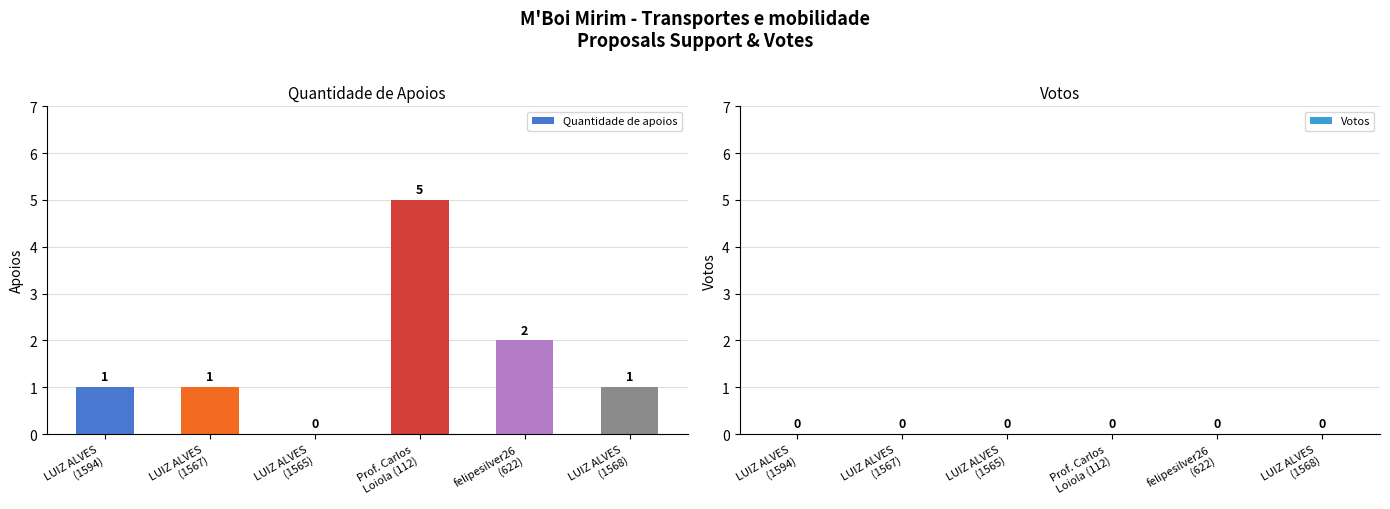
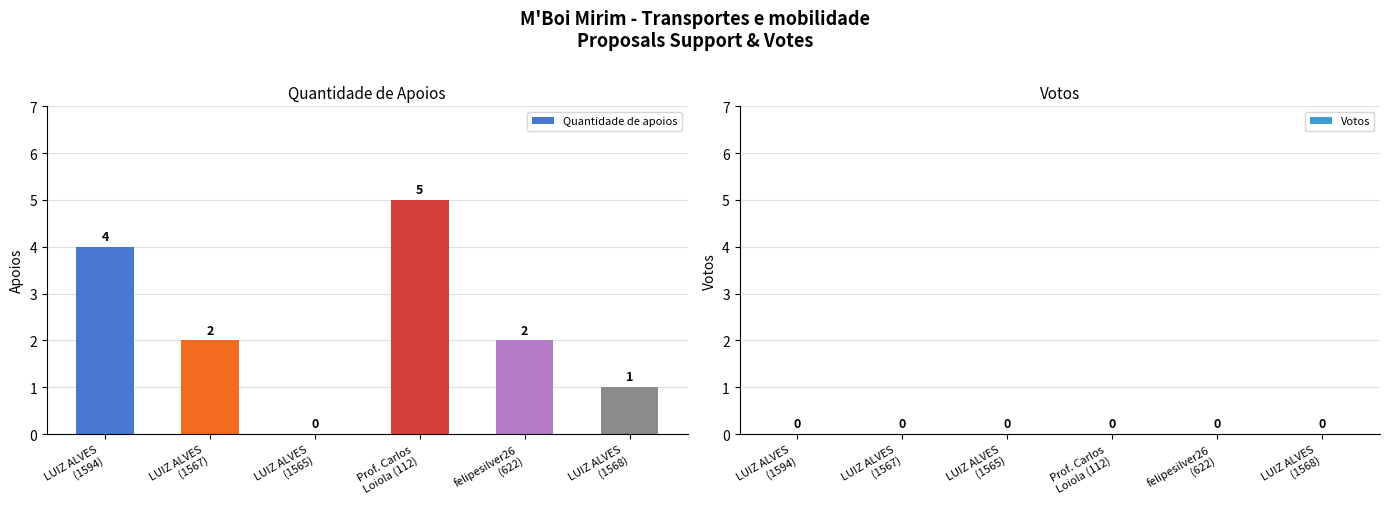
Quantidade de Apoios, LUIZ ALVES (1594): 1 -> 4
Quantidade de Apoios, LUIZ ALVES (1567): 1 -> 2
